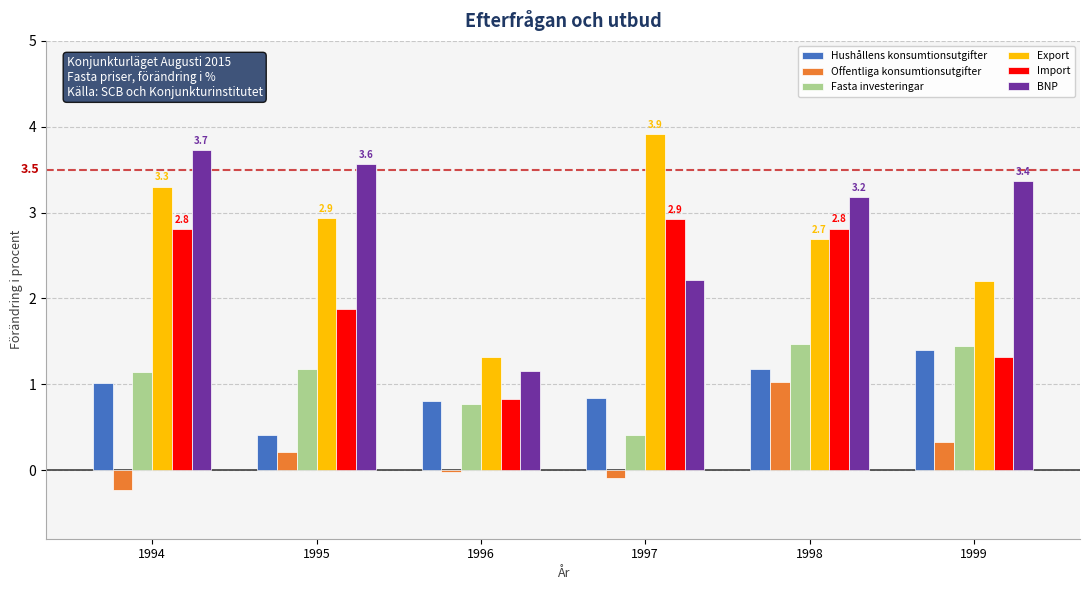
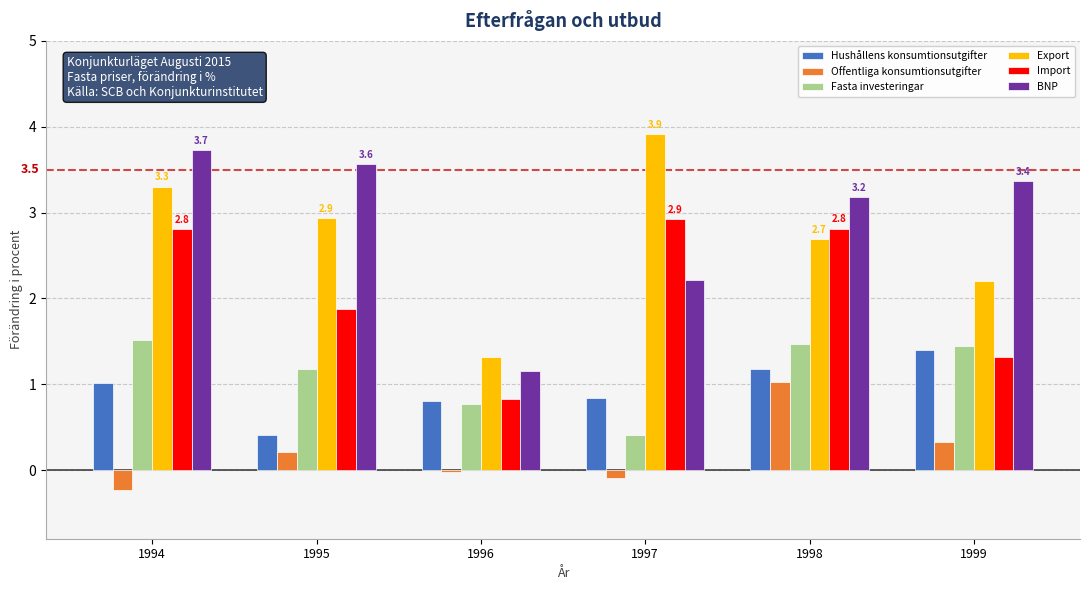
Fasta investeringar, 1994: 1.1 -> 1.5
